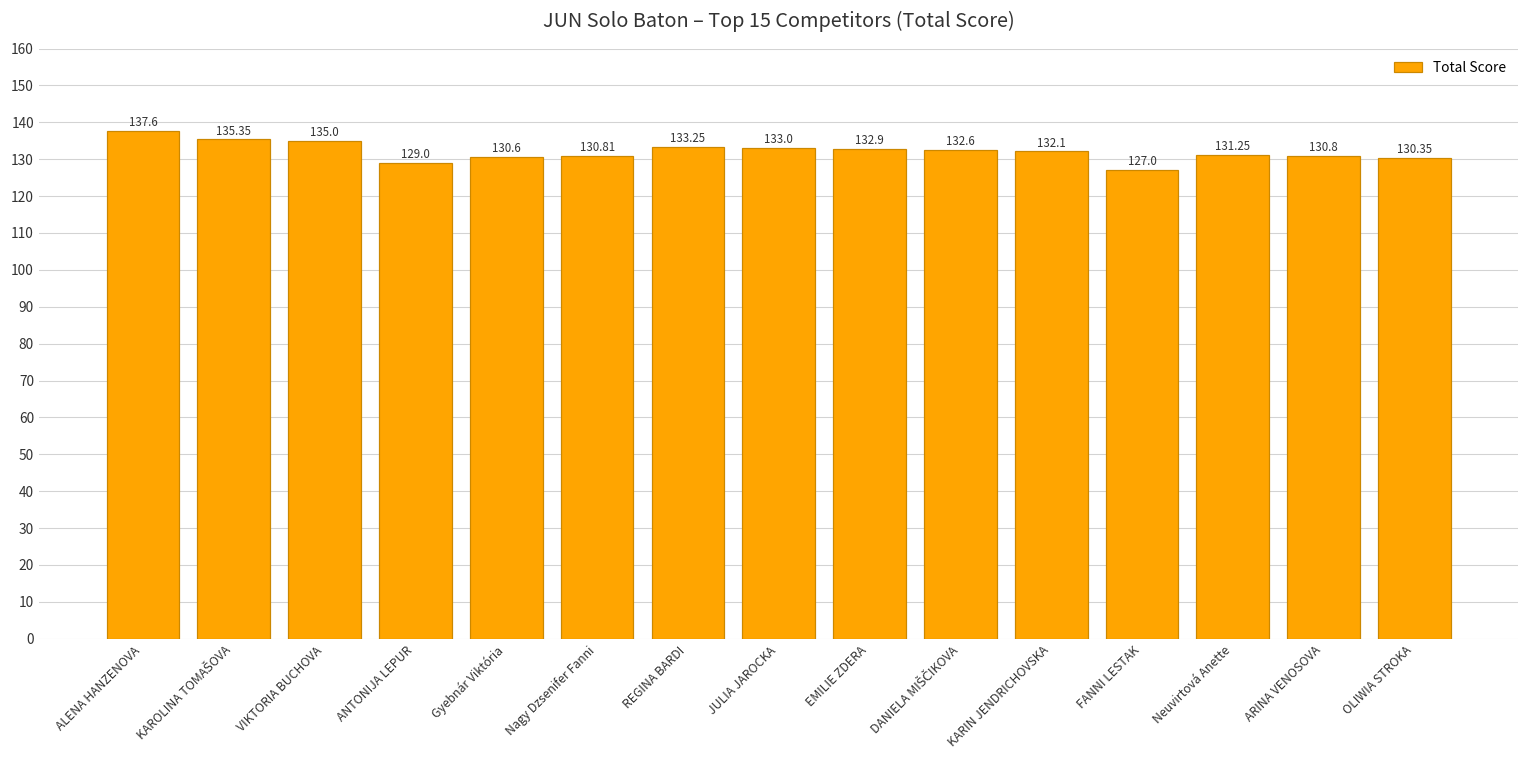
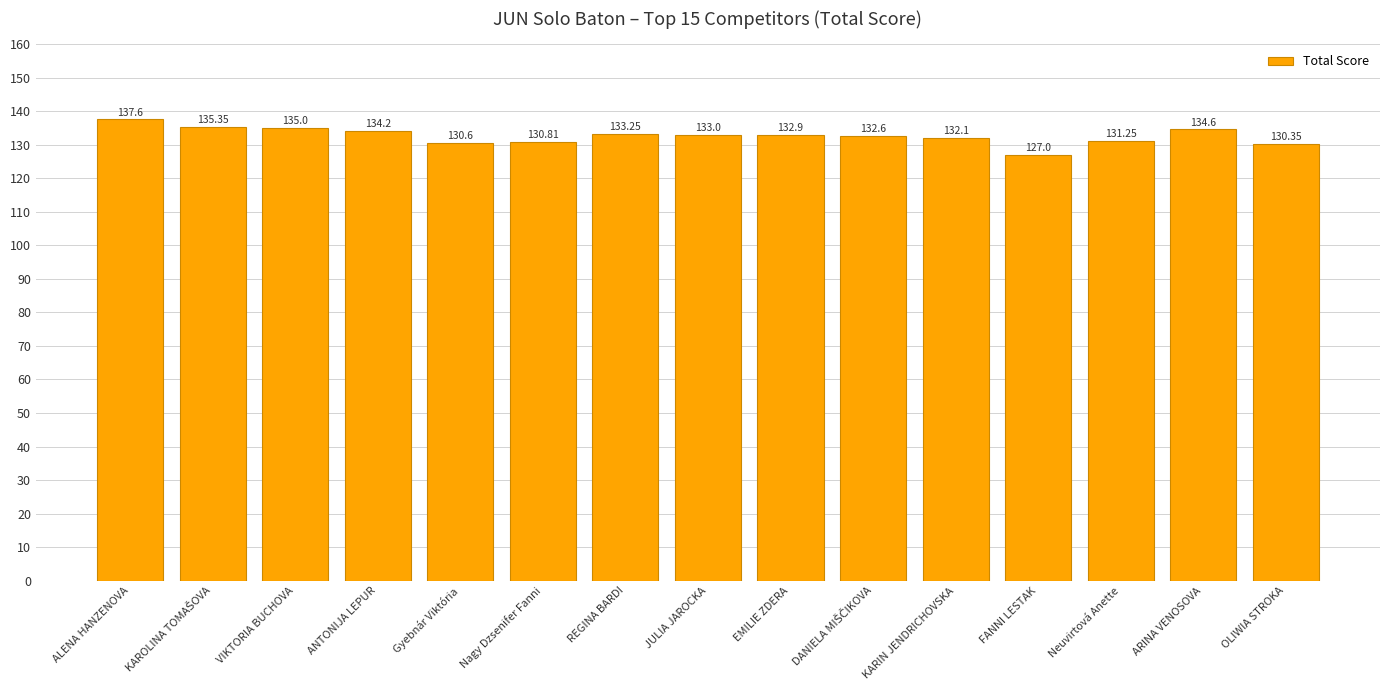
ANTONIJA LEPUR: 129.0 -> 134.2
ARINA VENOSOVA: 130.8 -> 134.6
